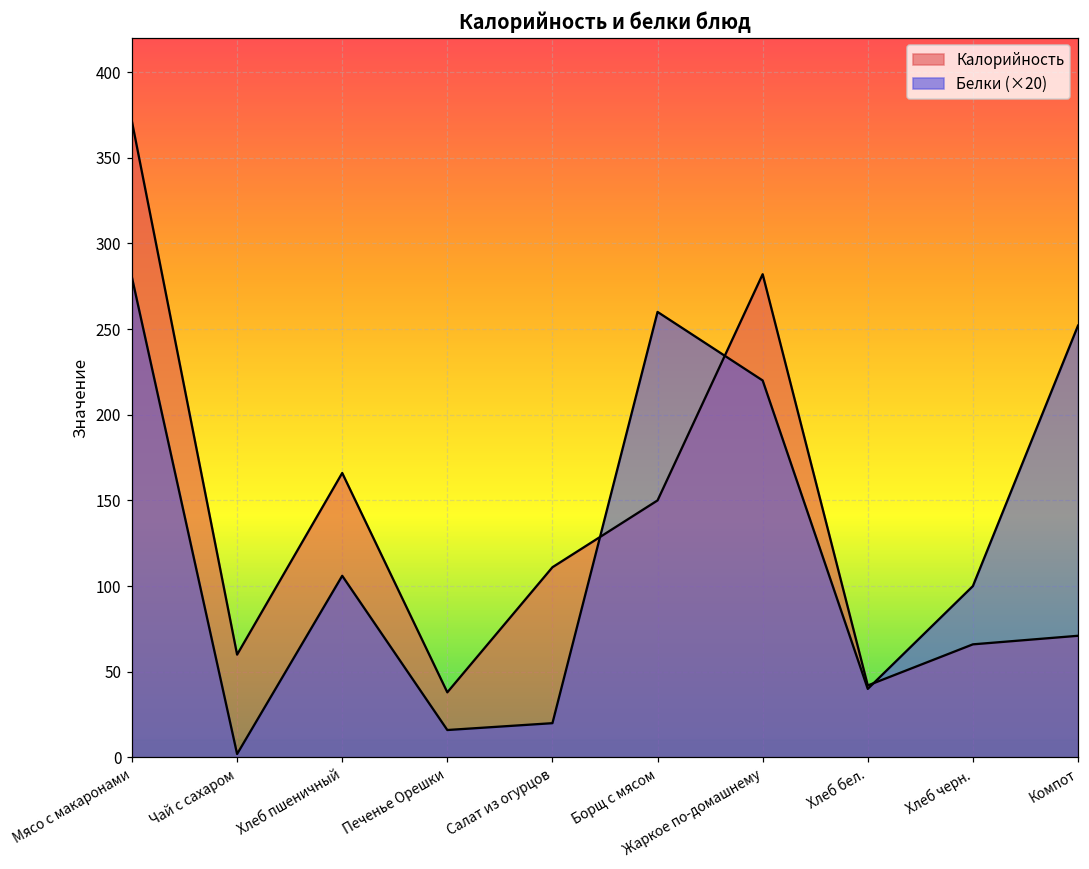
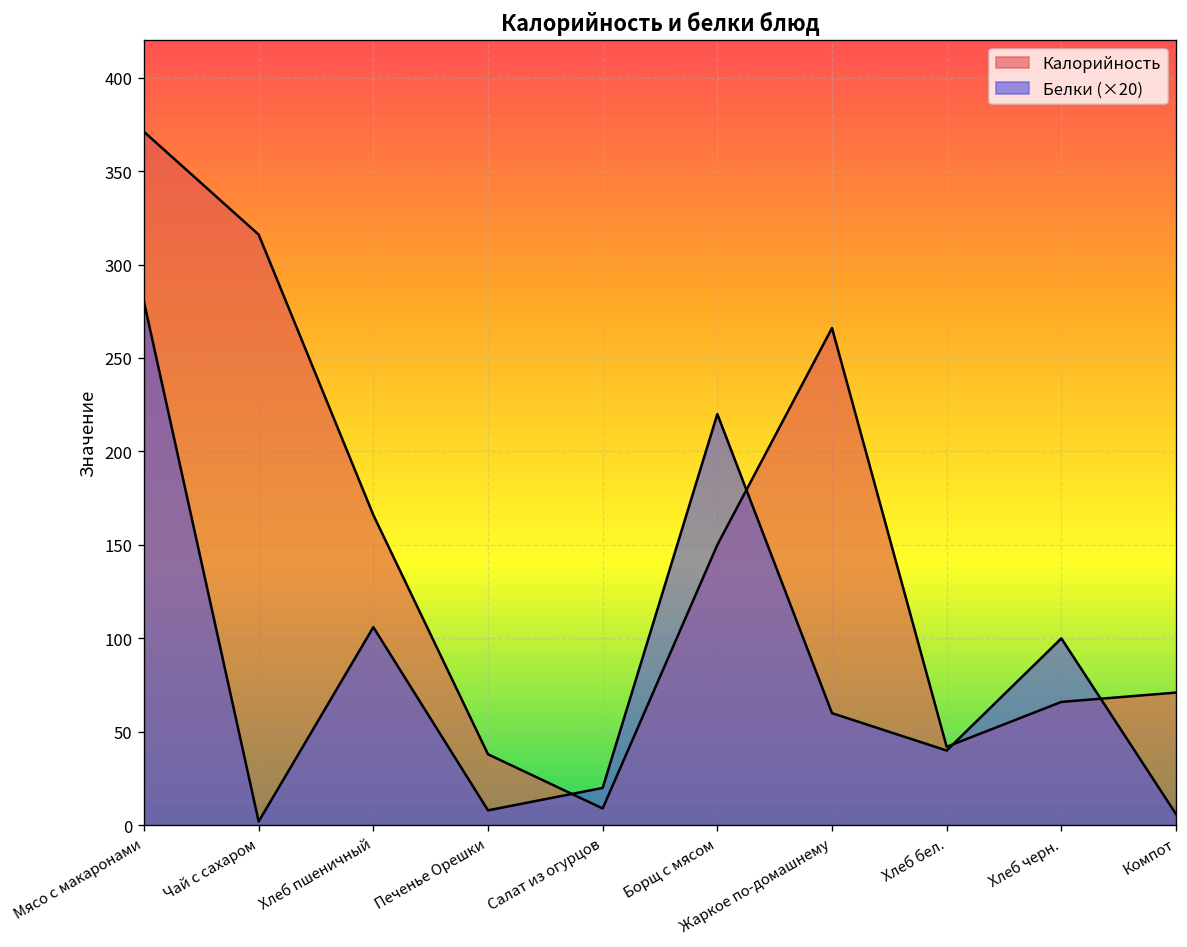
Калорийность, Чай с сахаром: 60 -> 316
Белки (×20), Печенье Орешки: 16 -> 8
Калорийность, Салат из огурцов: 111 -> 9
Белки (×20), Борщ с мясом: 260 -> 220
Калорийность, Жаркое по-домашнему: 282 -> 266
Белки (×20), Жаркое по-домашнему: 220 -> 60
Белки (×20), Компот: 252 -> 6
